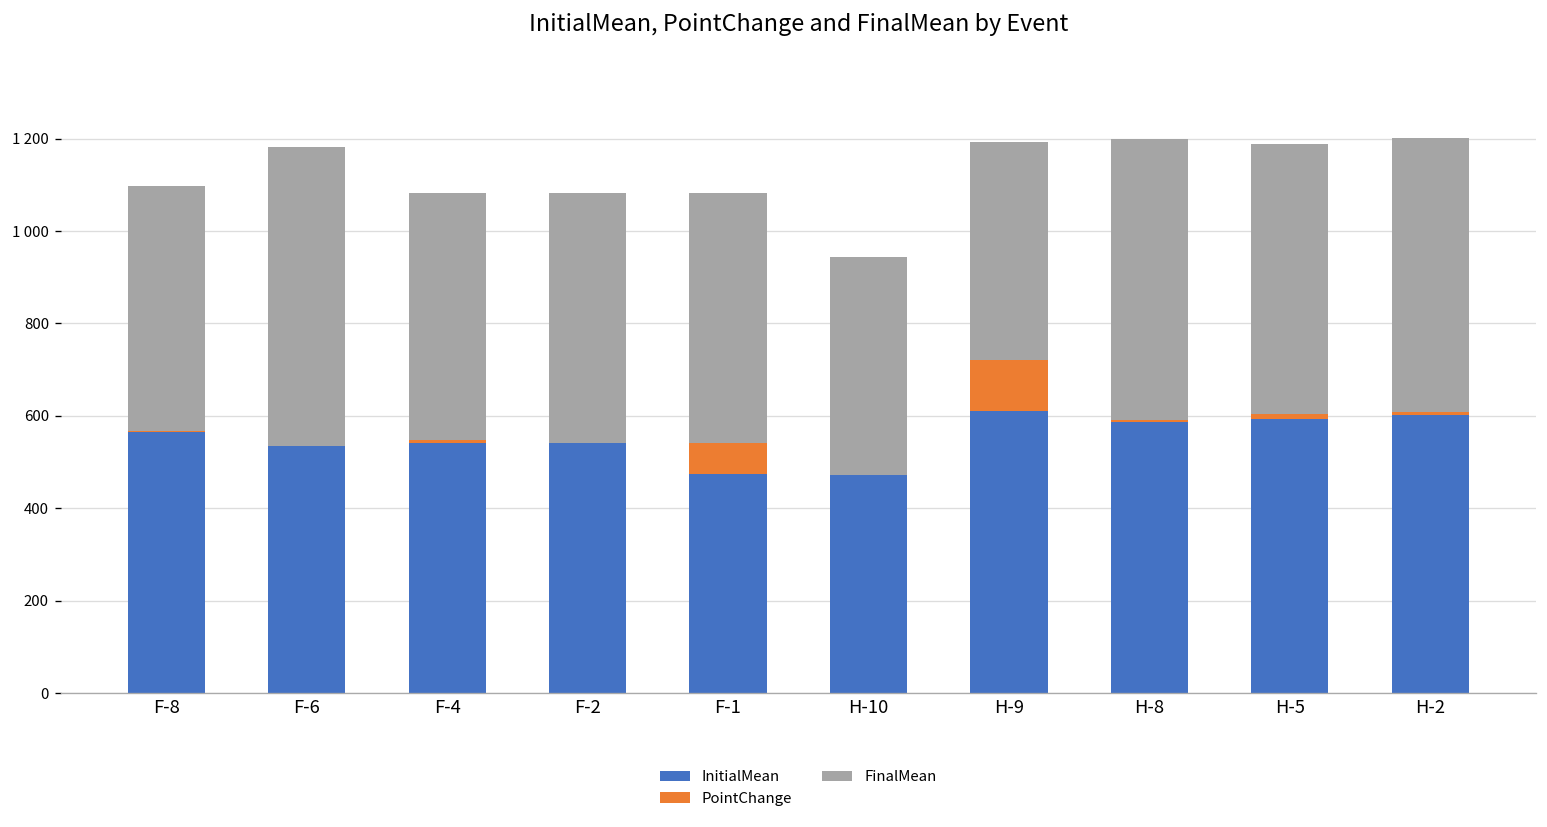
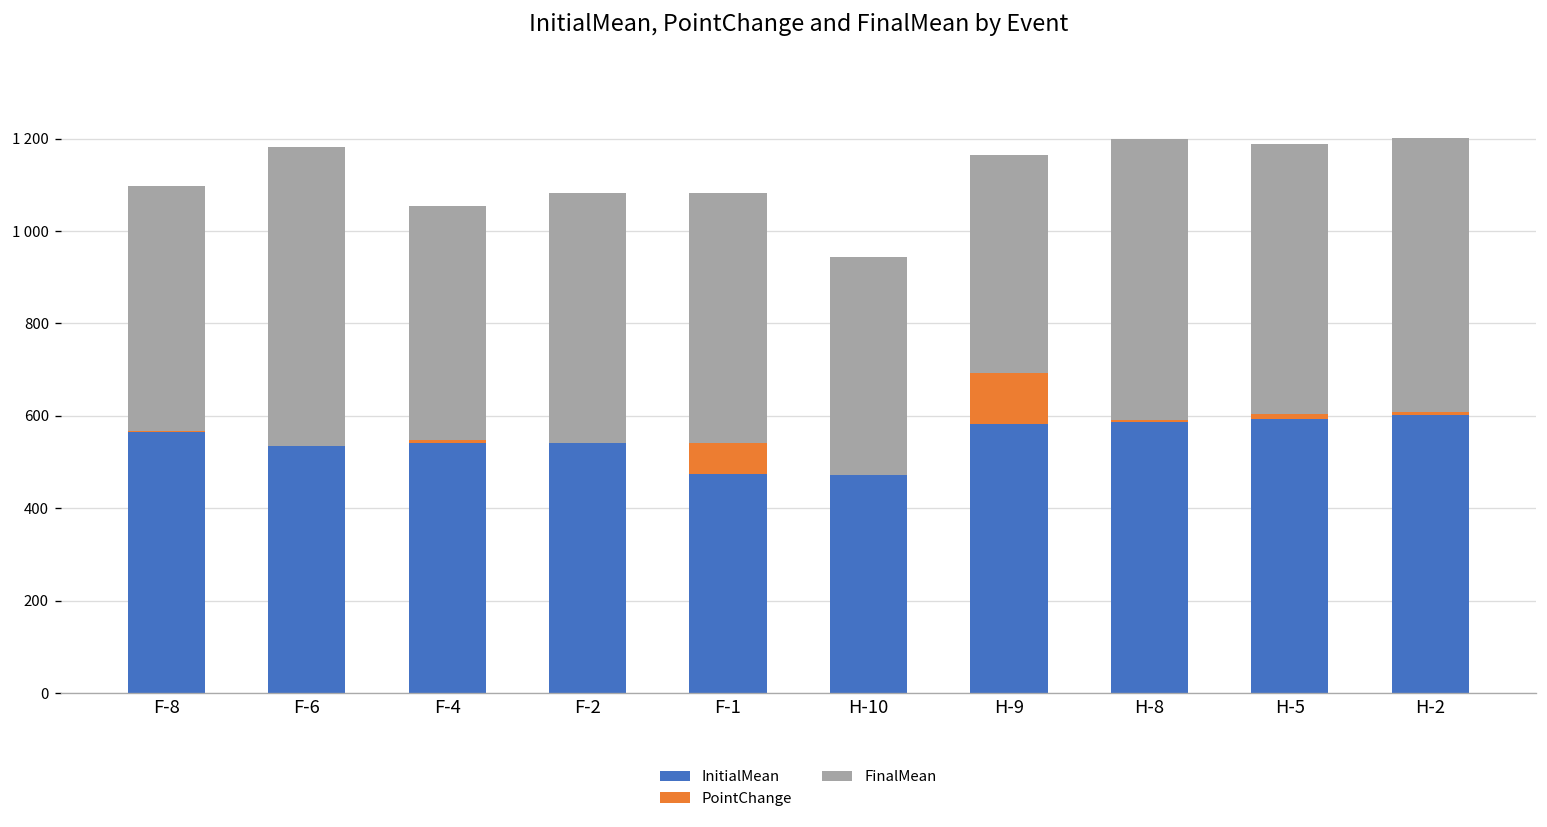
FinalMean, F-4: 530 -> 510
InitialMean, H-9: 610 -> 580
